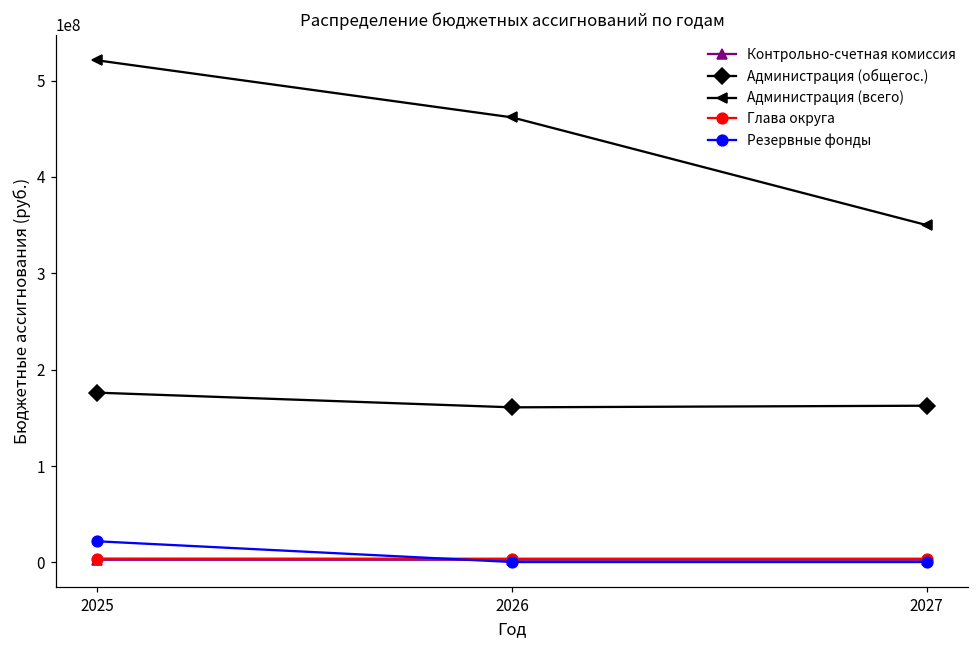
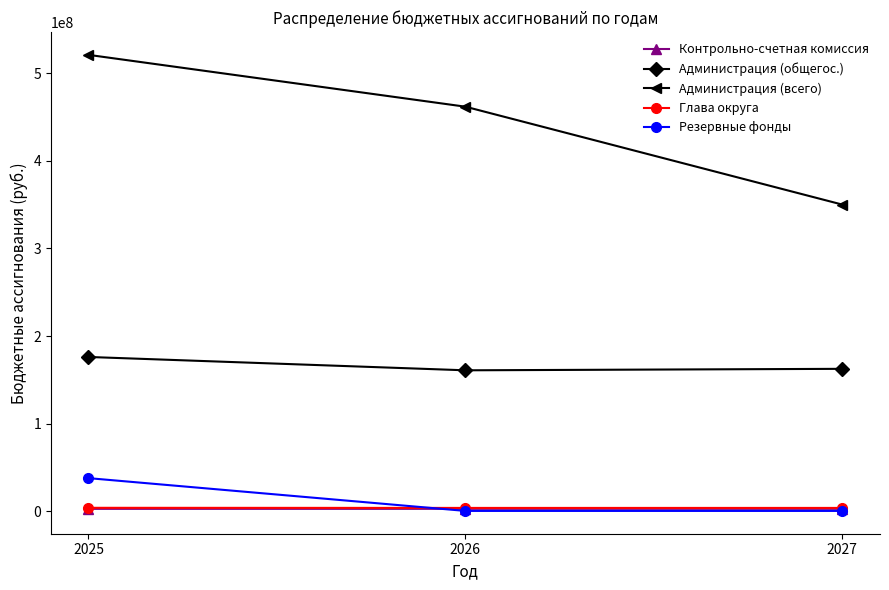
Резервные фонды, 2025: 20000000 -> 40000000
